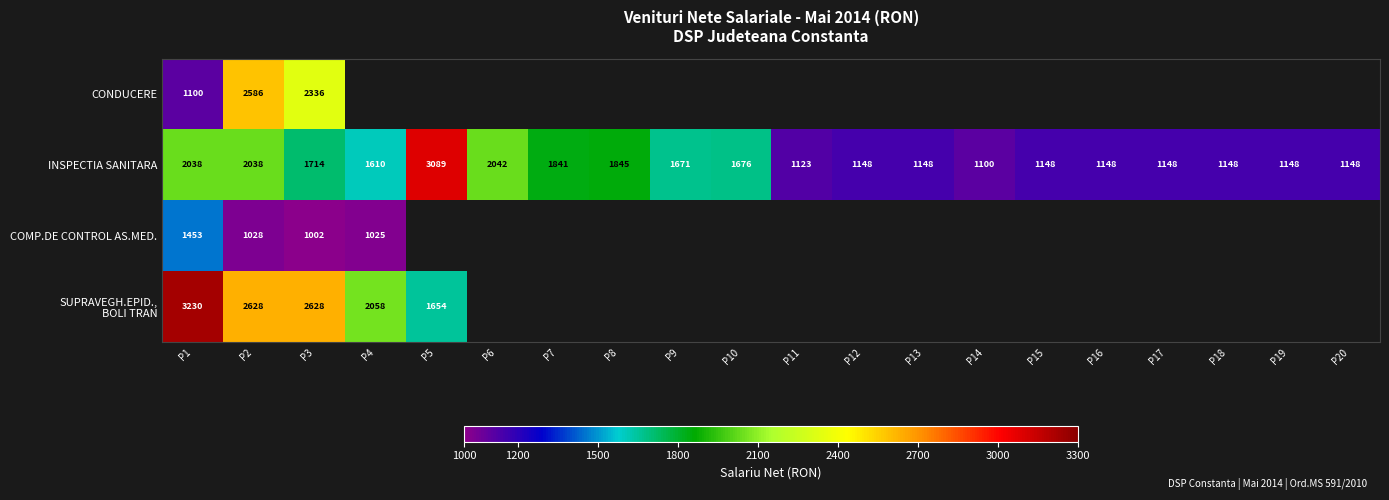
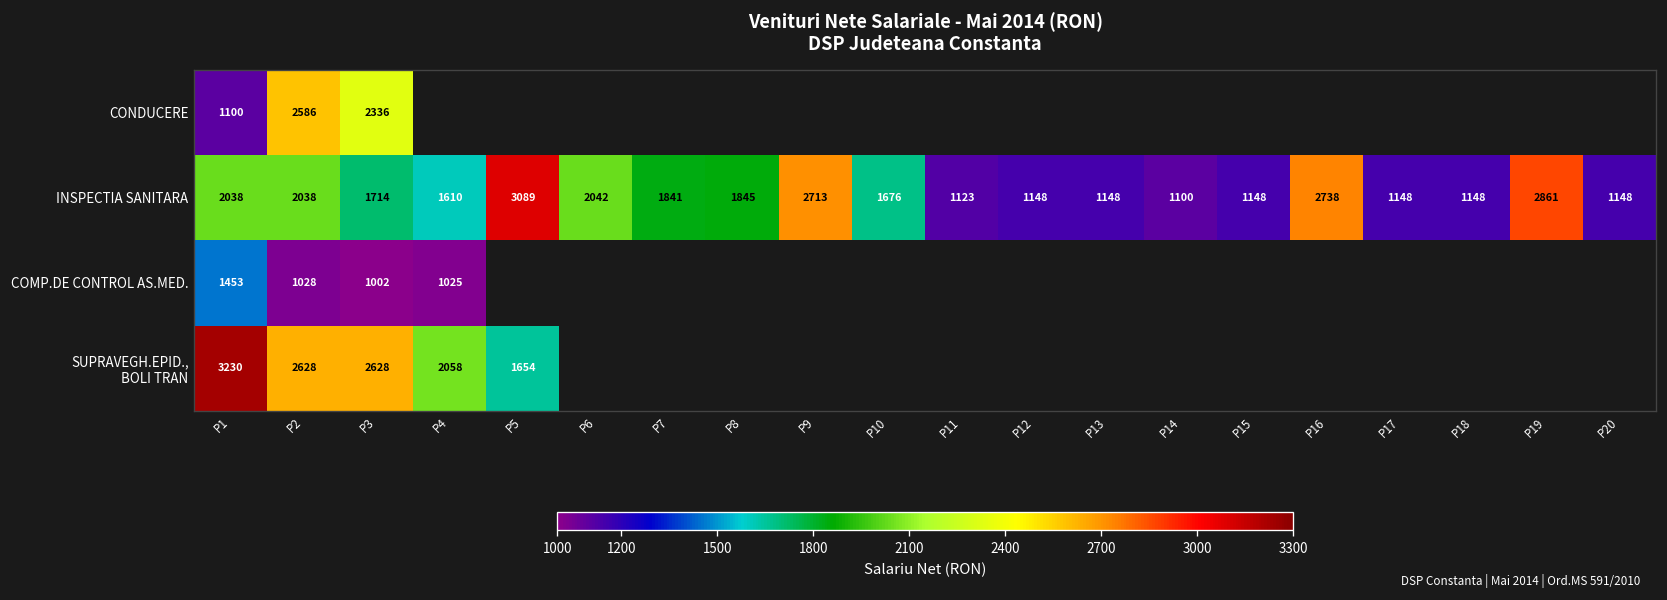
INSPECTIA SANITARA, P9: 1671 -> 2713
INSPECTIA SANITARA, P16: 1148 -> 2738
INSPECTIA SANITARA, P19: 1148 -> 2861
